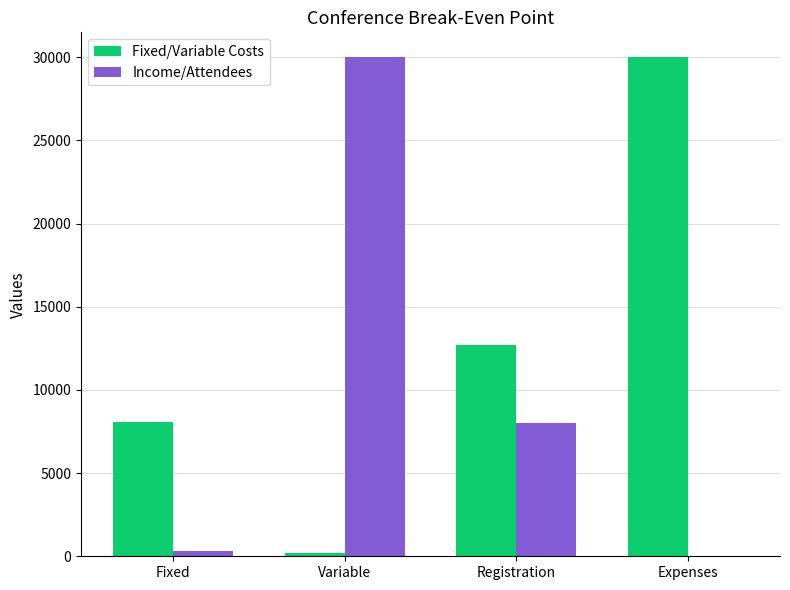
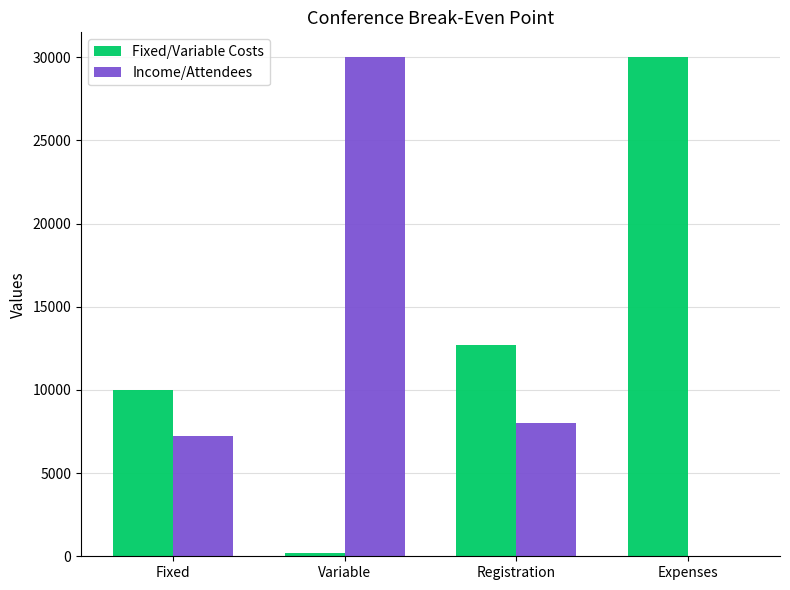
Fixed/Variable Costs, Fixed: 8100 -> 10000
Income/Attendees, Fixed: 300 -> 7200
